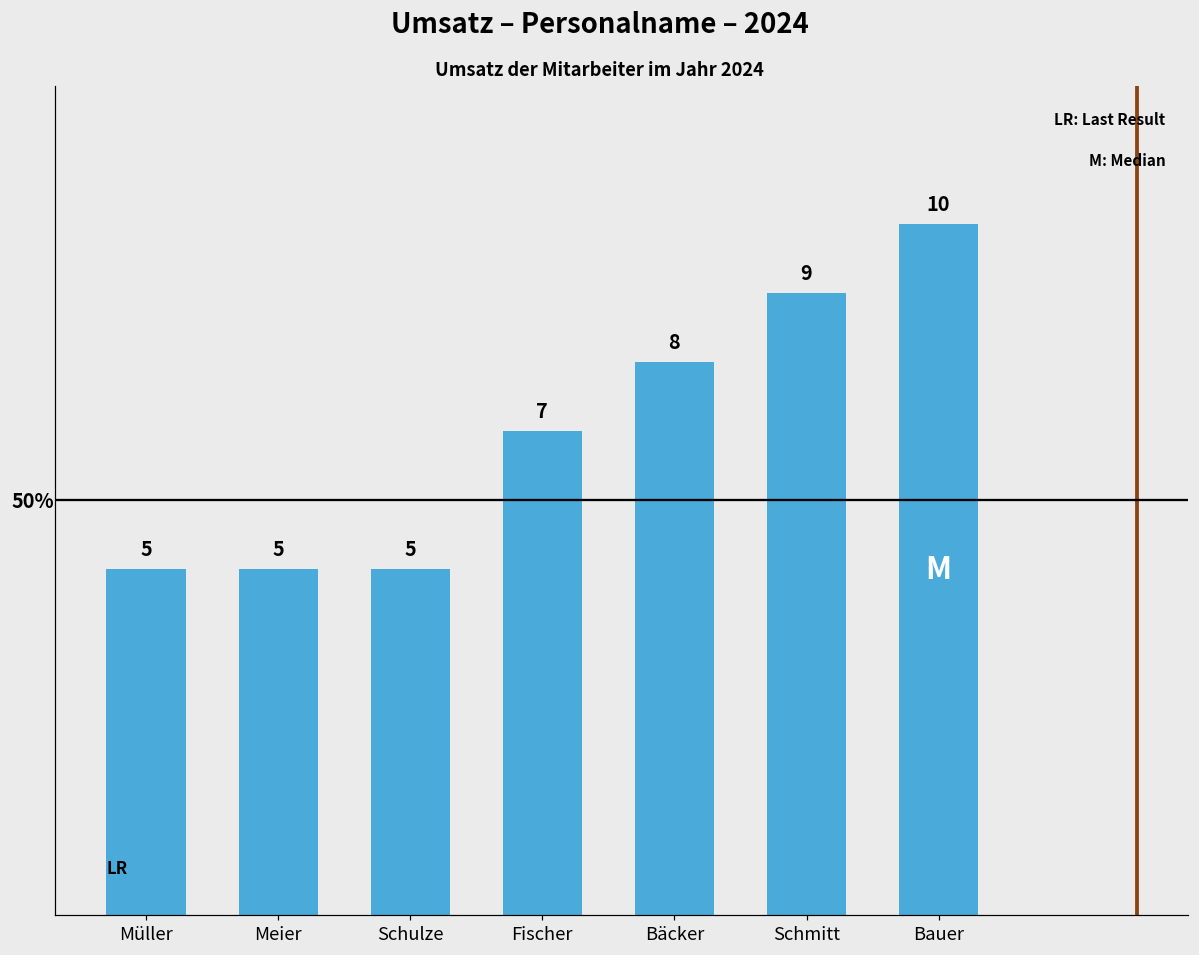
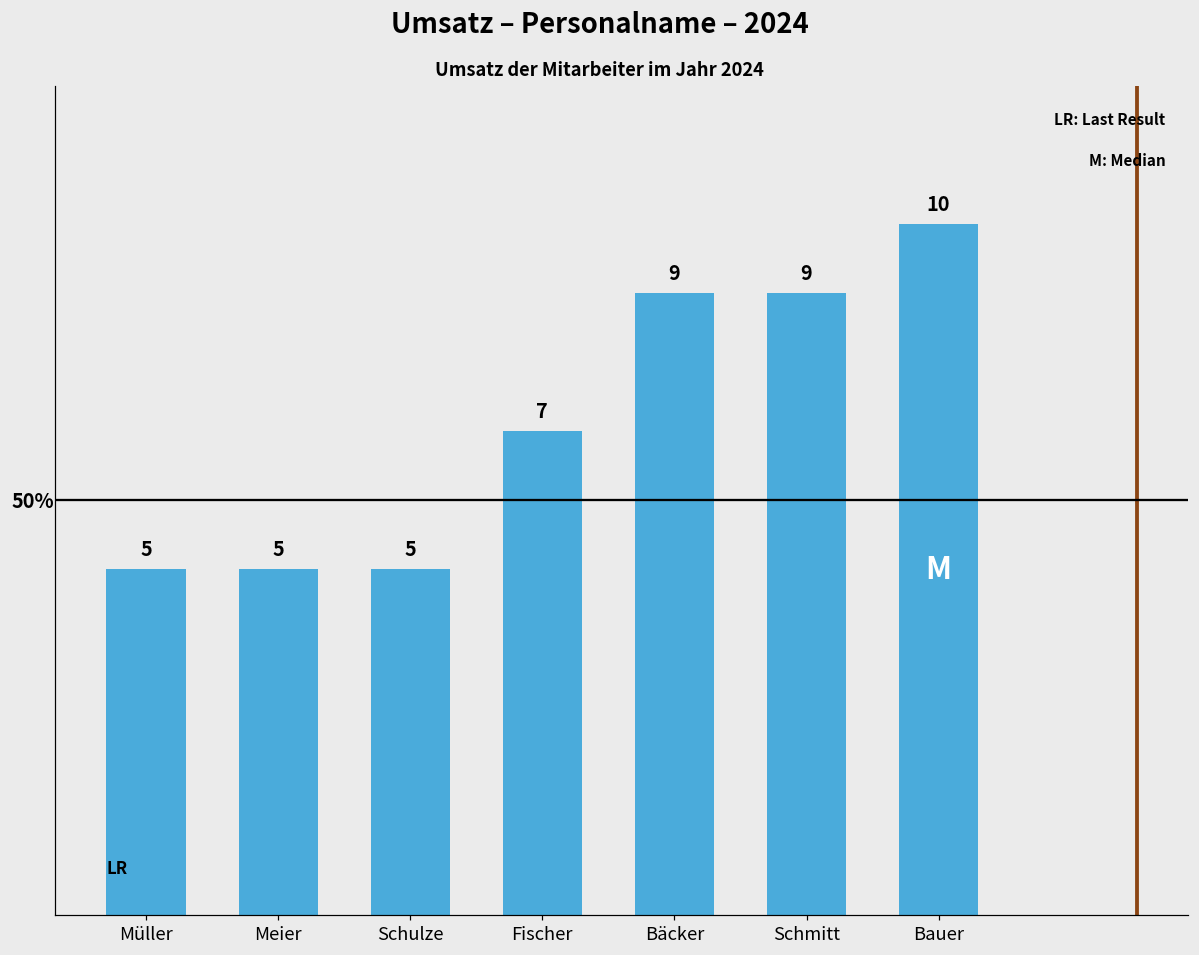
Bäcker: 8 -> 9
